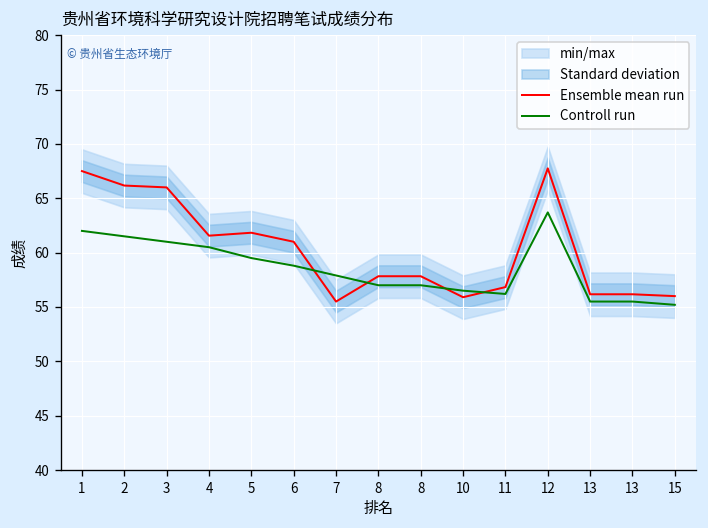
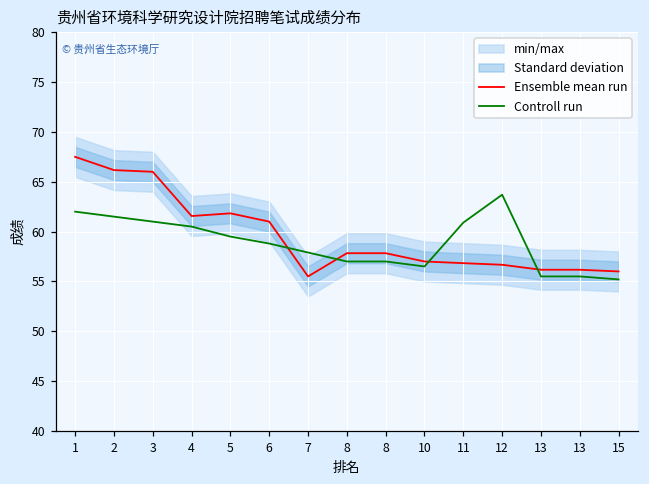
Ensemble mean run, 10: 56 -> 57
Controll run, 11: 56 -> 61
Ensemble mean run, 12: 68 -> 57
